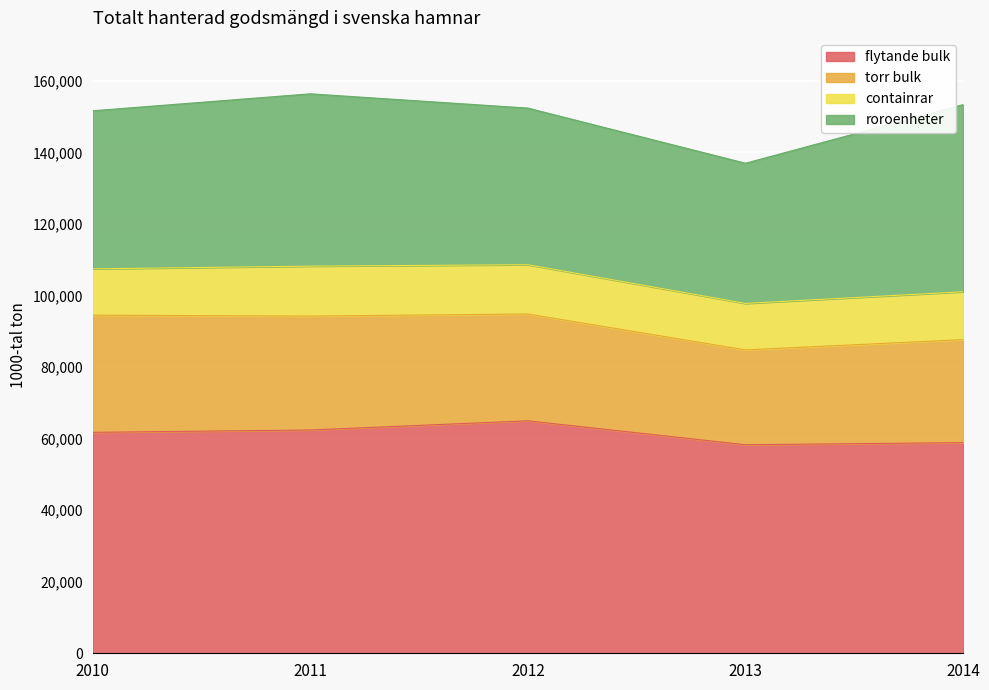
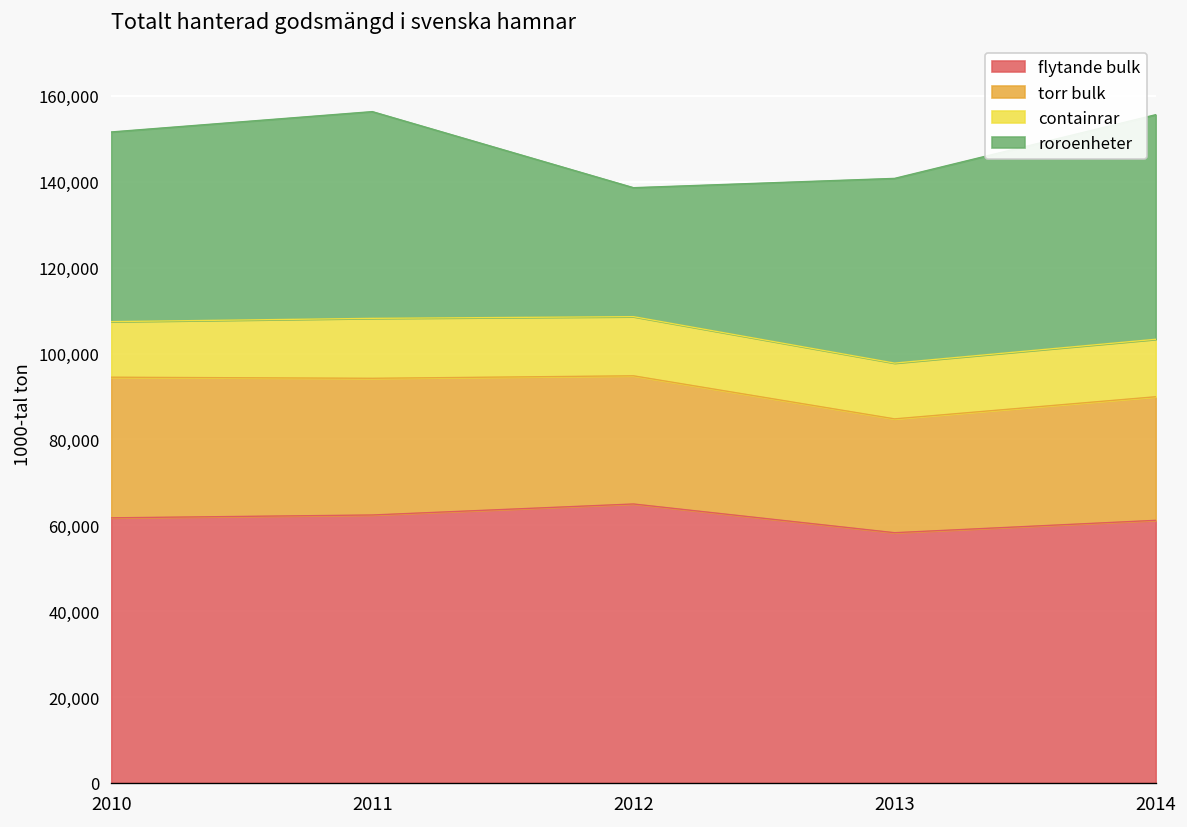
roroenheter, 2012: 44,000 -> 30,000
roroenheter, 2013: 39,000 -> 43,000
flytande bulk, 2014: 59,000 -> 61,000
